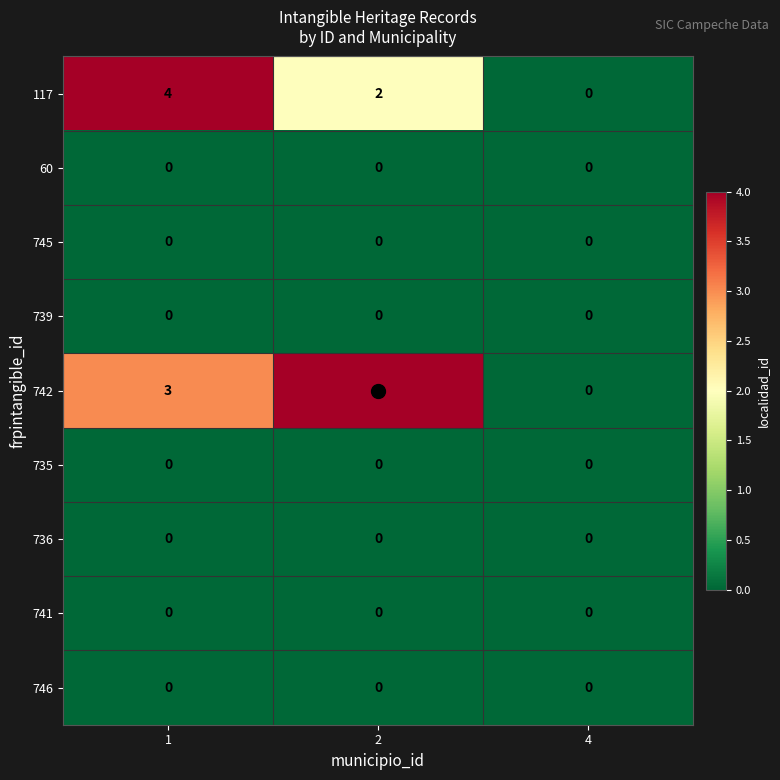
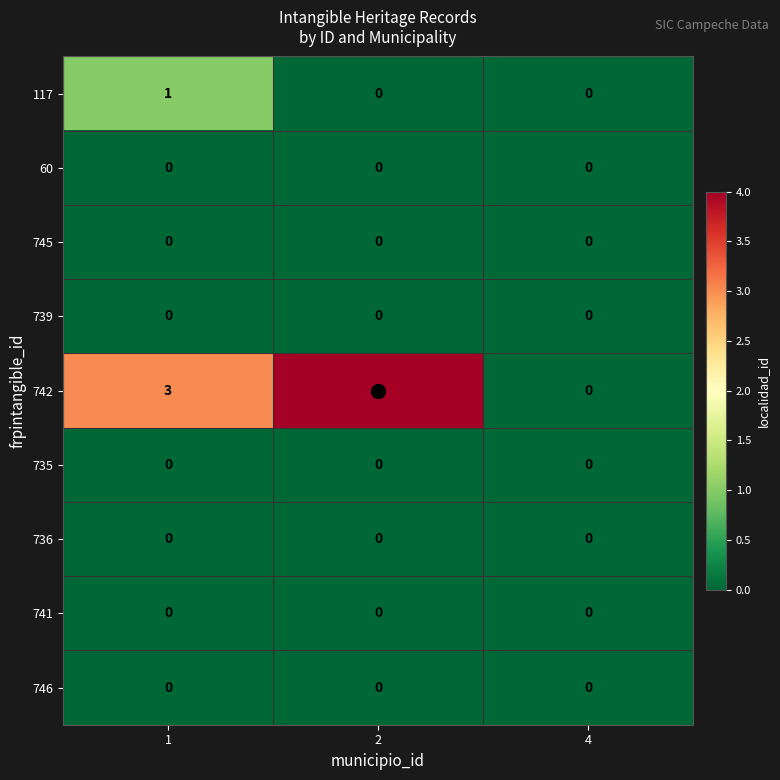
117, 1: 4 -> 1
117, 2: 2 -> 0
